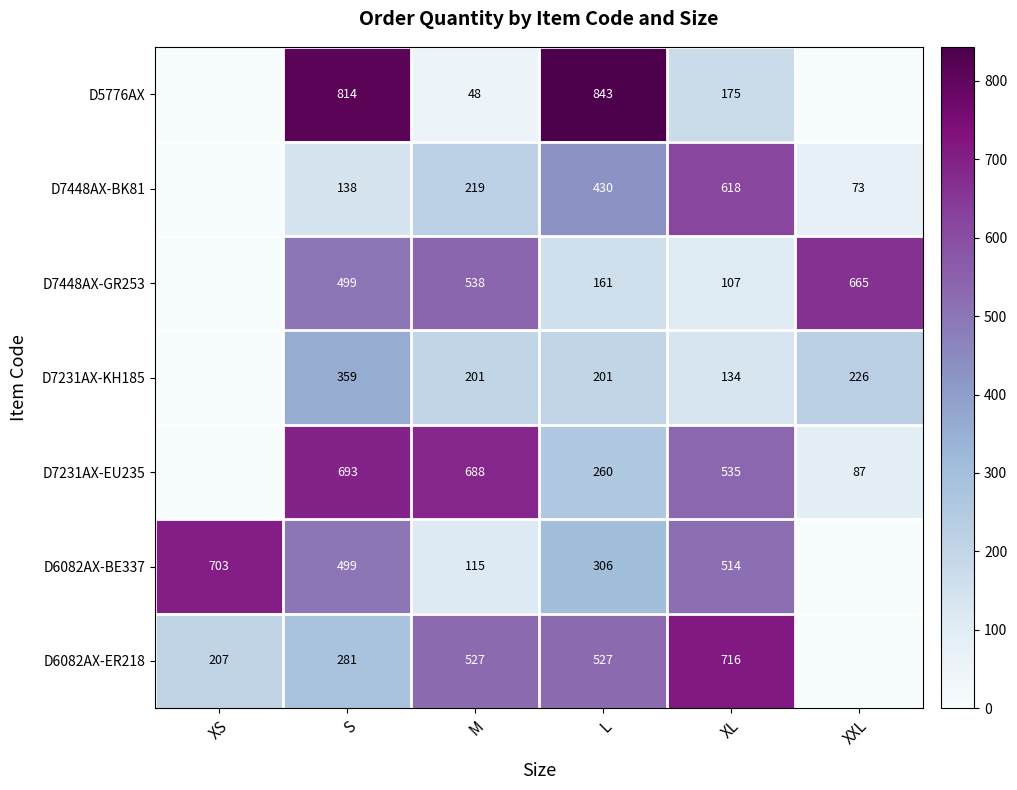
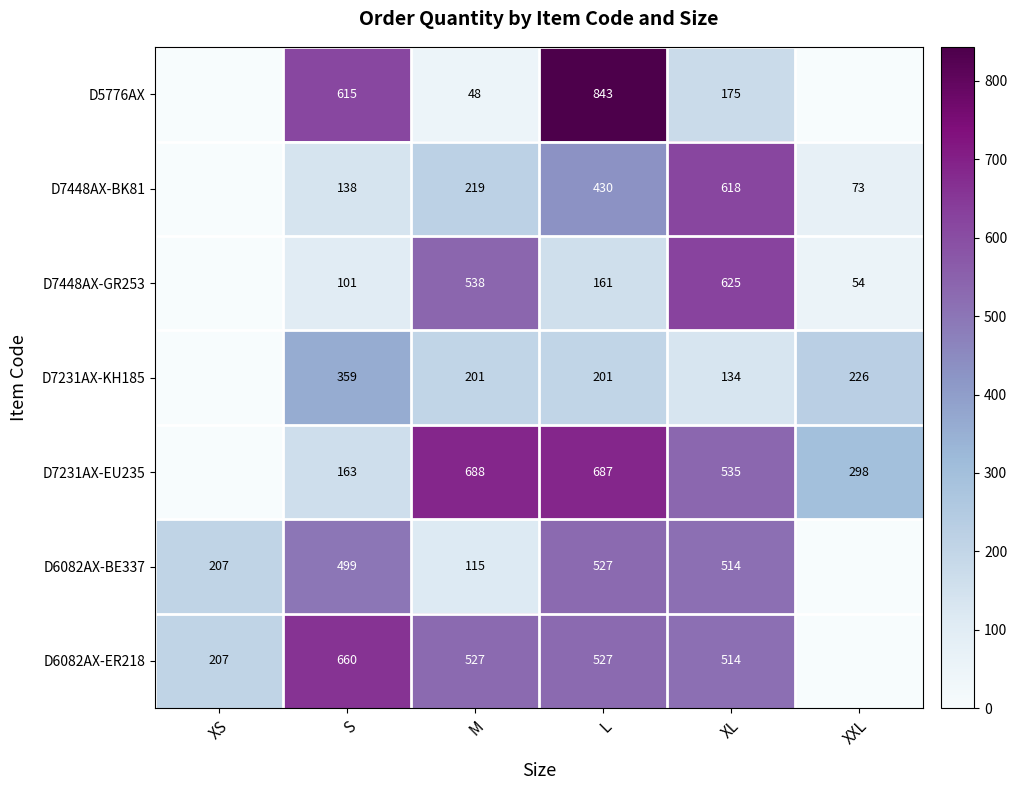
D5776AX, S: 814 -> 615
D7448AX-GR253, S: 499 -> 101
D7448AX-GR253, XL: 107 -> 625
D7448AX-GR253, XXL: 665 -> 54
D7231AX-EU235, S: 693 -> 163
D7231AX-EU235, L: 260 -> 687
D7231AX-EU235, XXL: 87 -> 298
D6082AX-BE337, XS: 703 -> 207
D6082AX-BE337, L: 306 -> 527
D6082AX-ER218, S: 281 -> 660
D6082AX-ER218, XL: 716 -> 514
